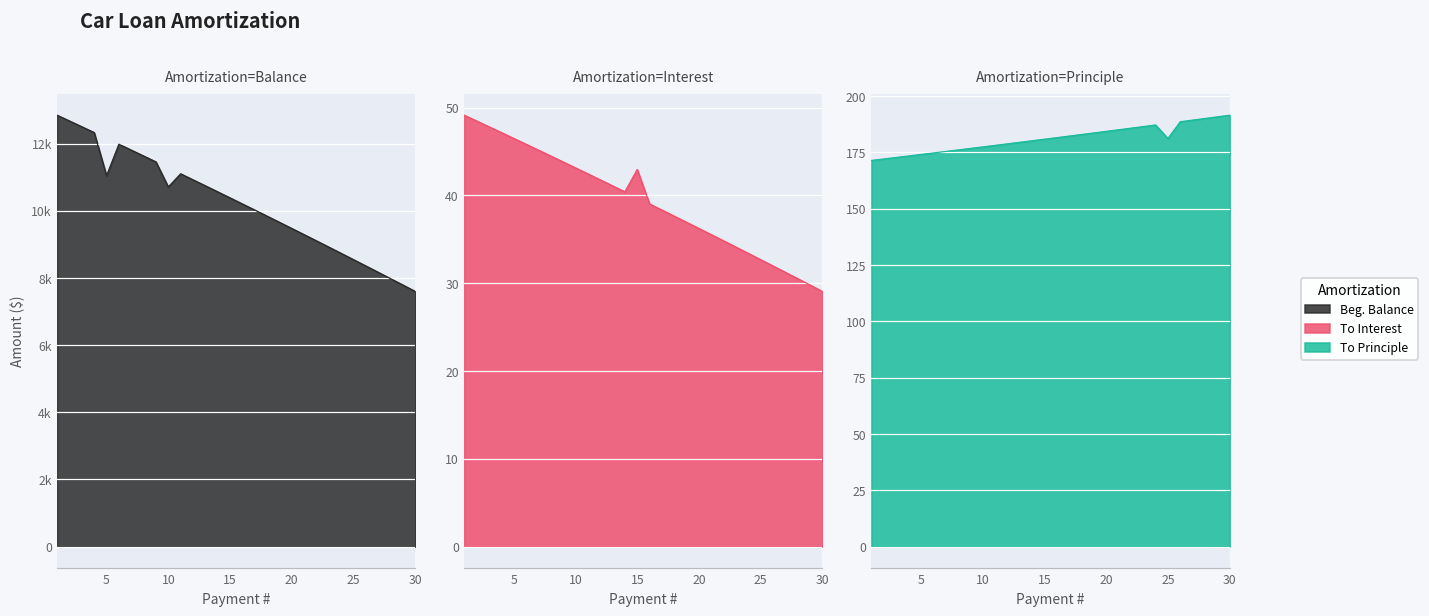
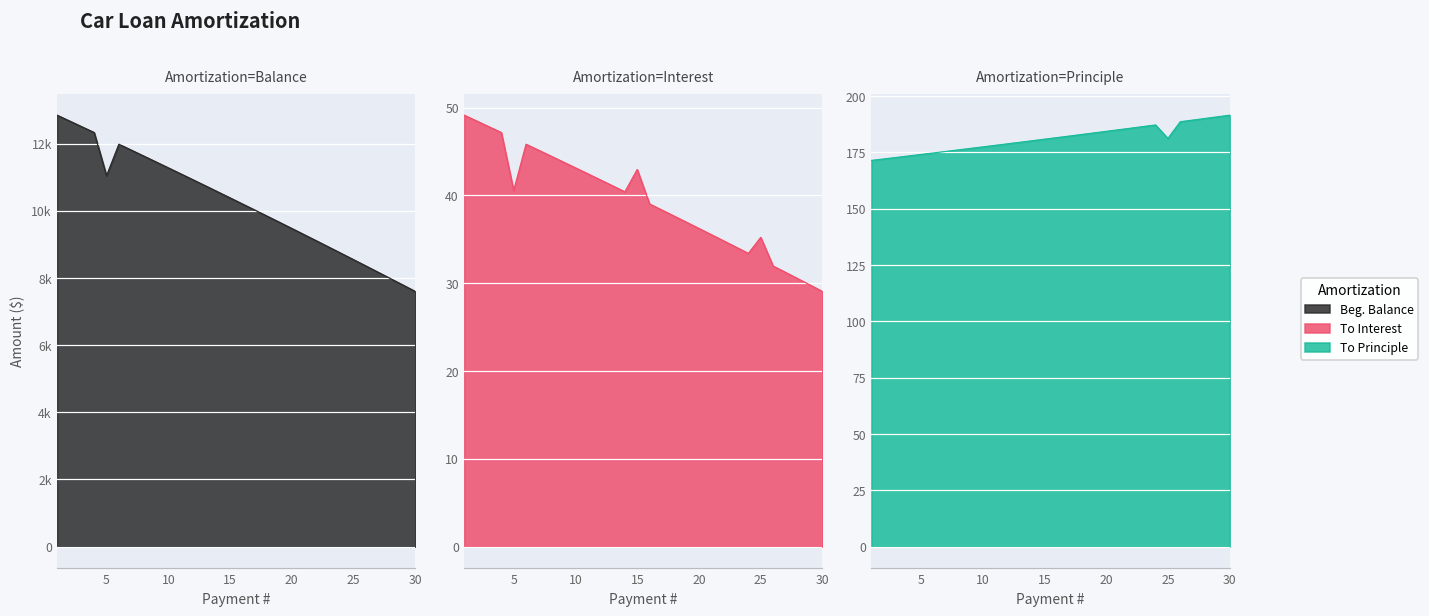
Amortization=Balance, 10: 10700 -> 11300
Amortization=Interest, 5: 46 -> 41
Amortization=Interest, 25: 33 -> 35
